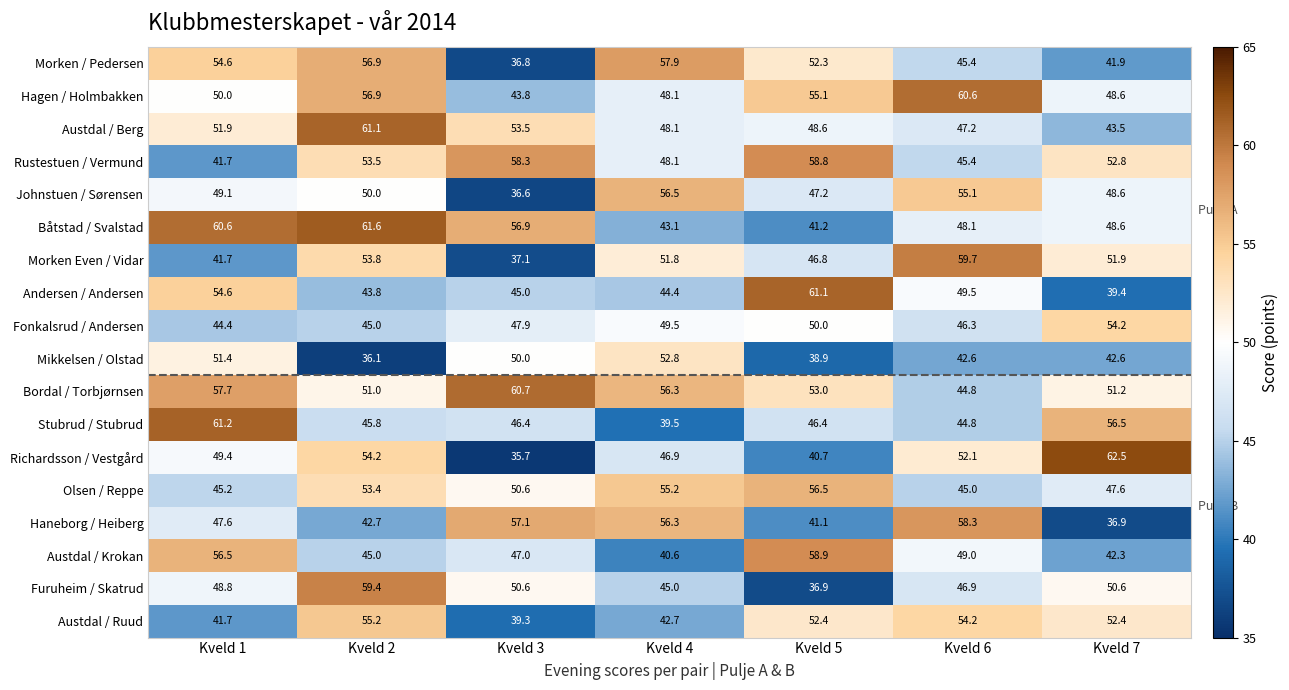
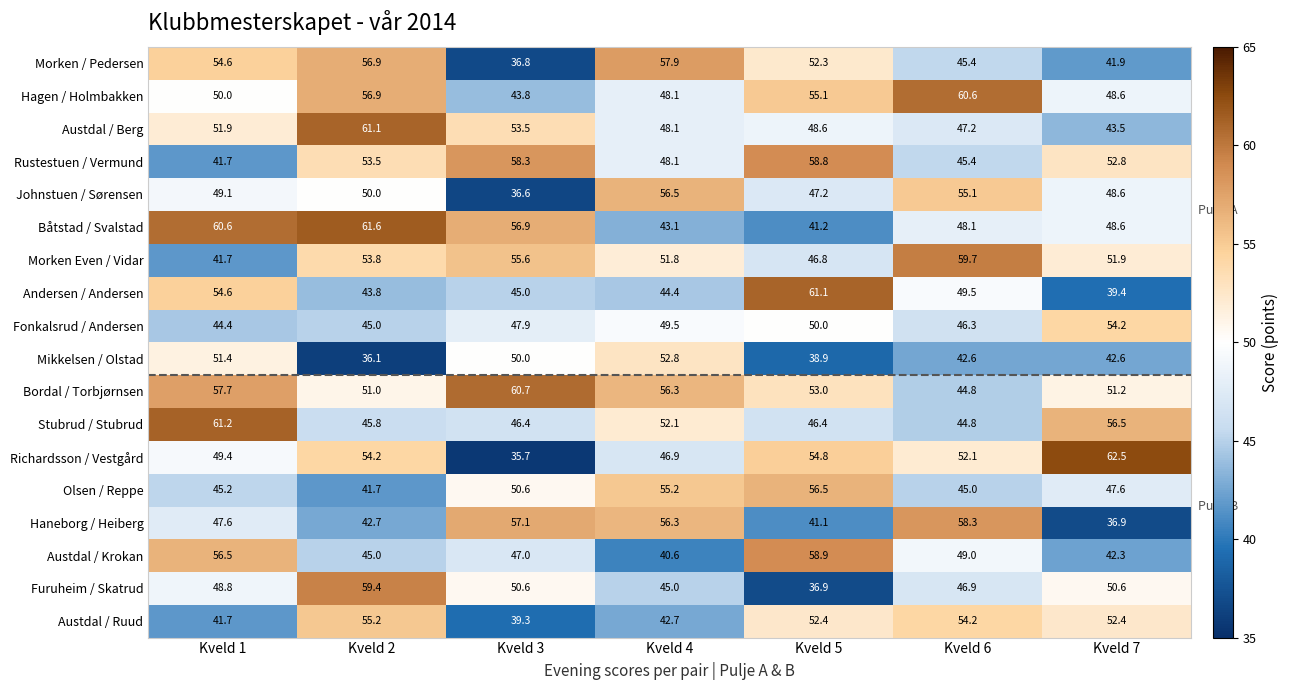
Morken Even / Vidar, Kveld 3: 37.1 -> 55.6
Stubrud / Stubrud, Kveld 4: 39.5 -> 52.1
Richardsson / Vestgård, Kveld 5: 40.7 -> 54.8
Olsen / Reppe, Kveld 2: 53.4 -> 41.7
